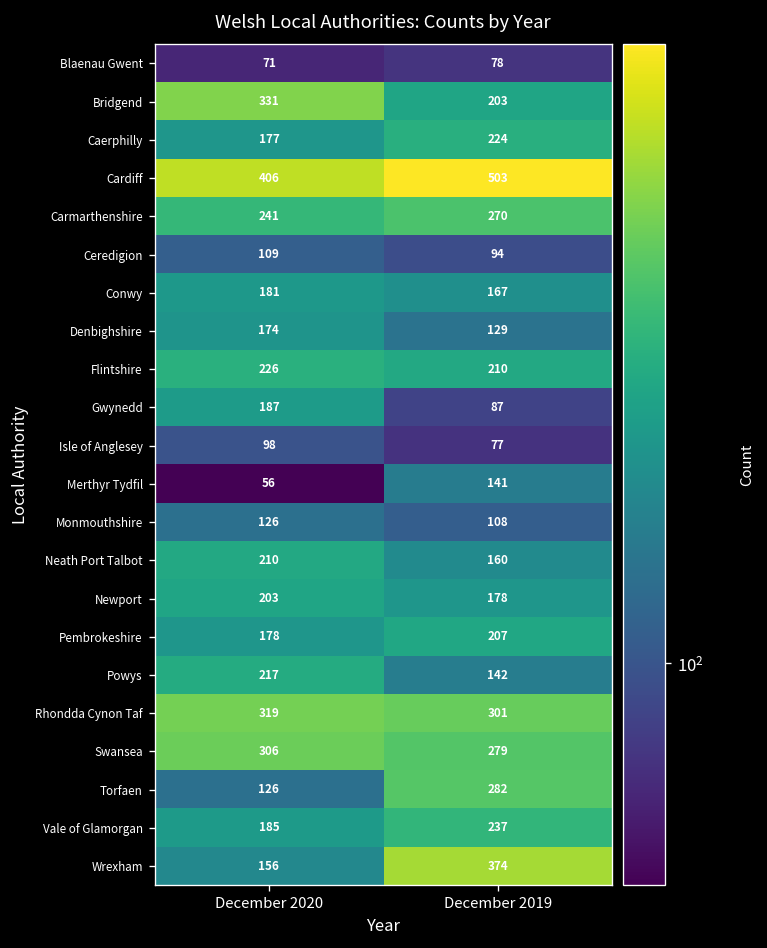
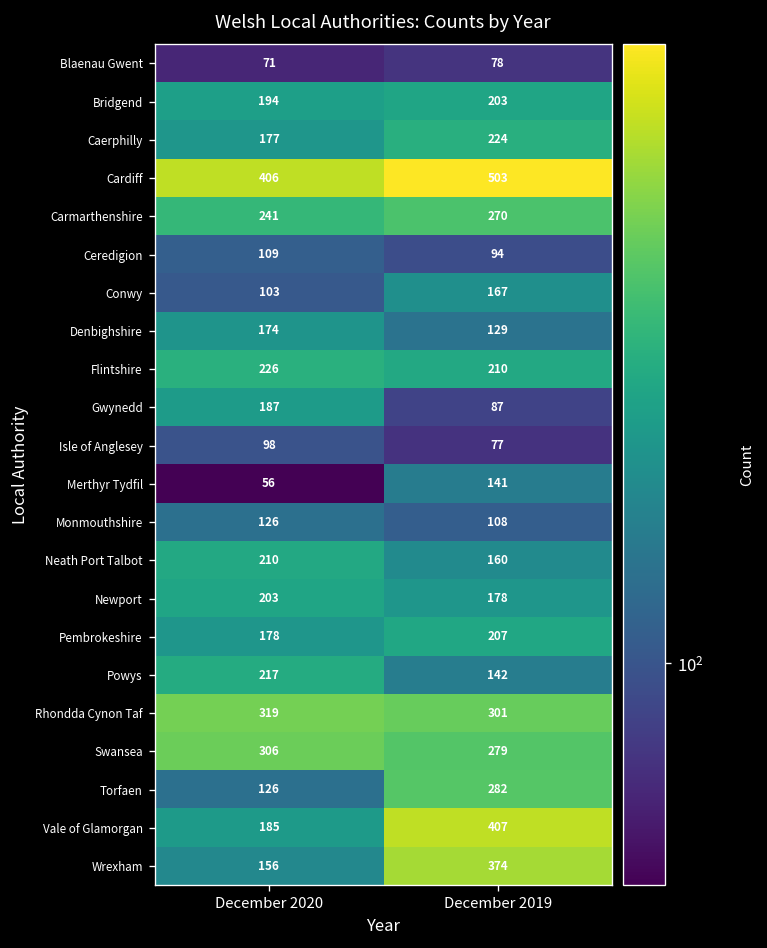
Bridgend, December 2020: 331 -> 194
Conwy, December 2020: 181 -> 103
Vale of Glamorgan, December 2019: 237 -> 407
